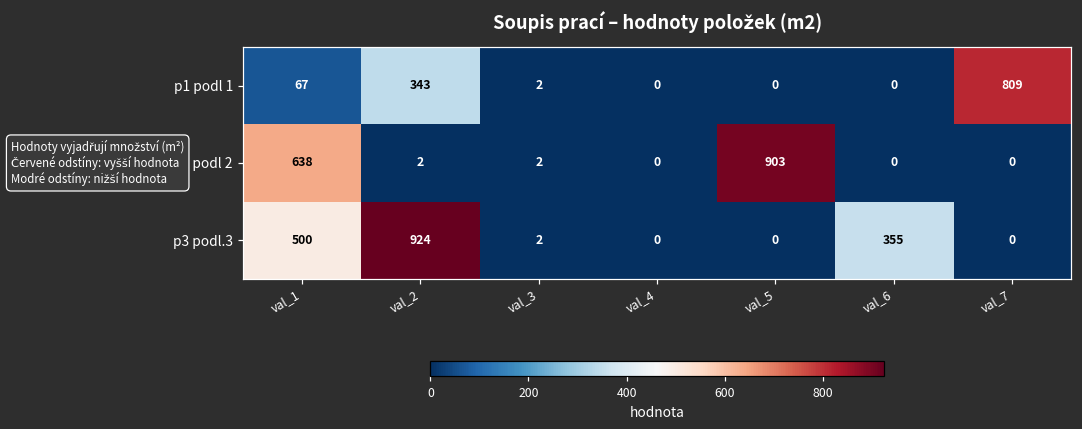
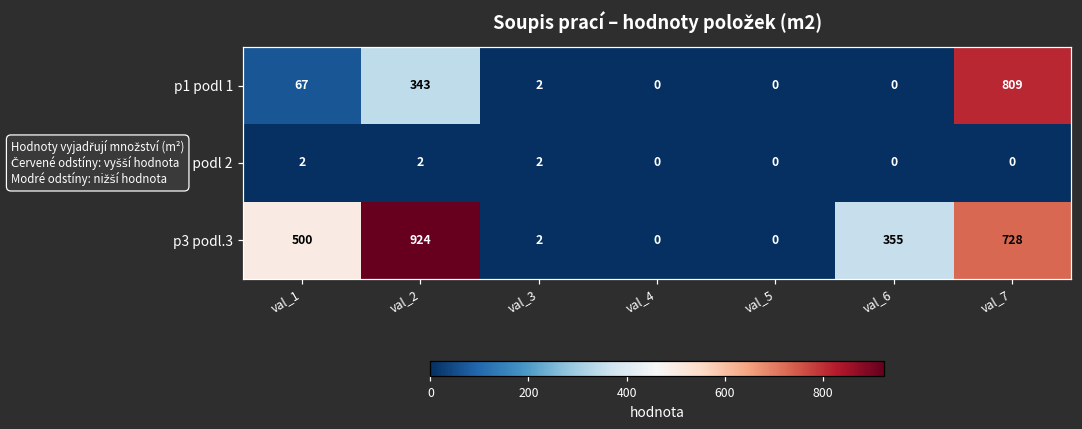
p2 podl 2, val_1: 638 -> 2
p2 podl 2, val_5: 903 -> 0
p3 podl.3, val_7: 0 -> 728
